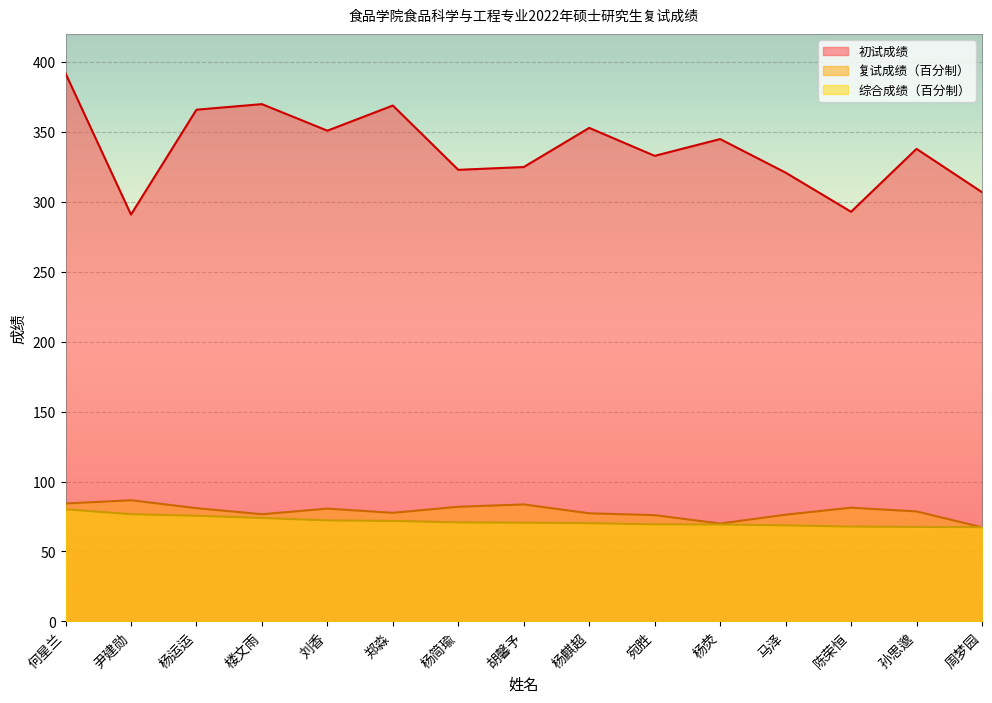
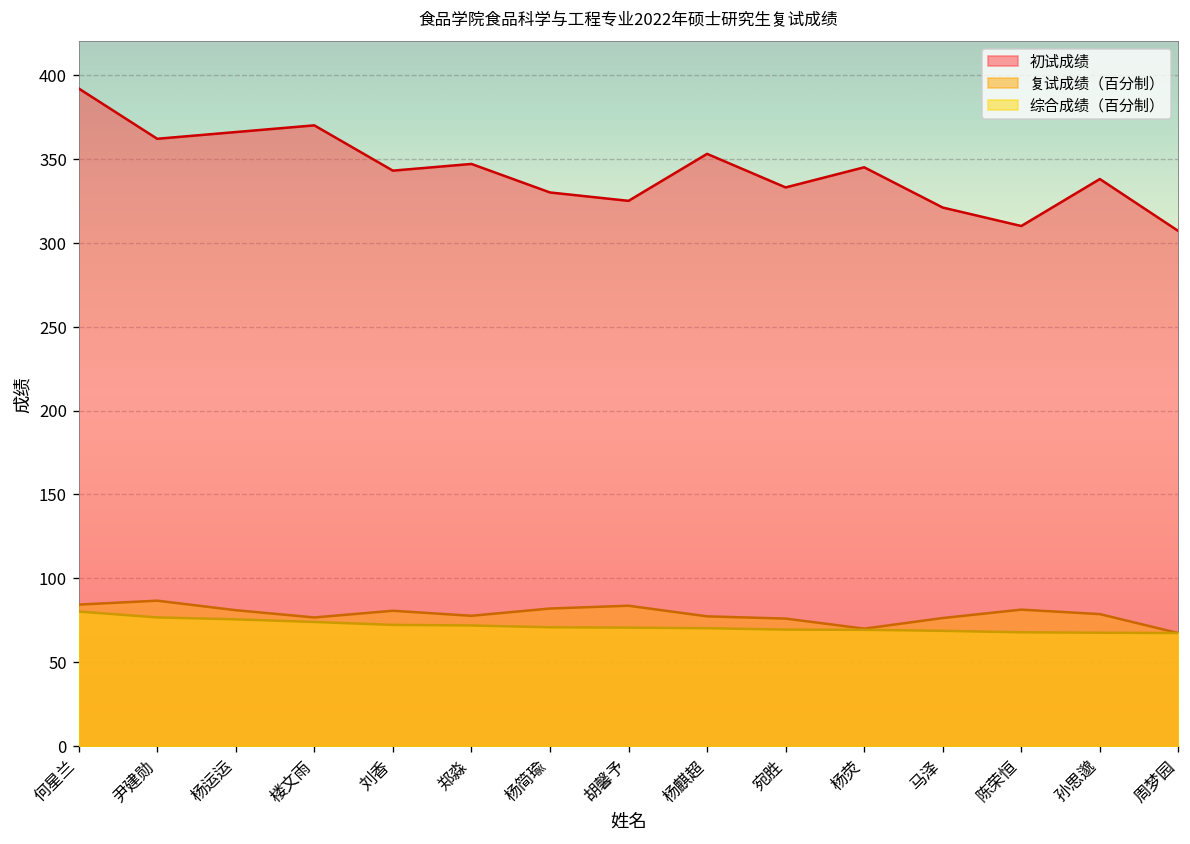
初试成绩, 尹建勋: 291 -> 362
初试成绩, 刘香: 351 -> 343
初试成绩, 郑淼: 369 -> 347
初试成绩, 杨简瑜: 323 -> 330
初试成绩, 陈荣恒: 293 -> 310
